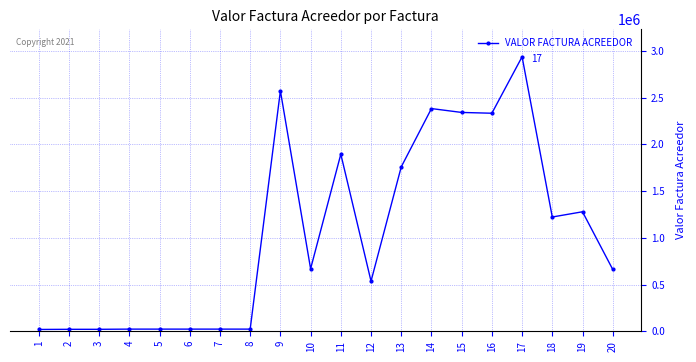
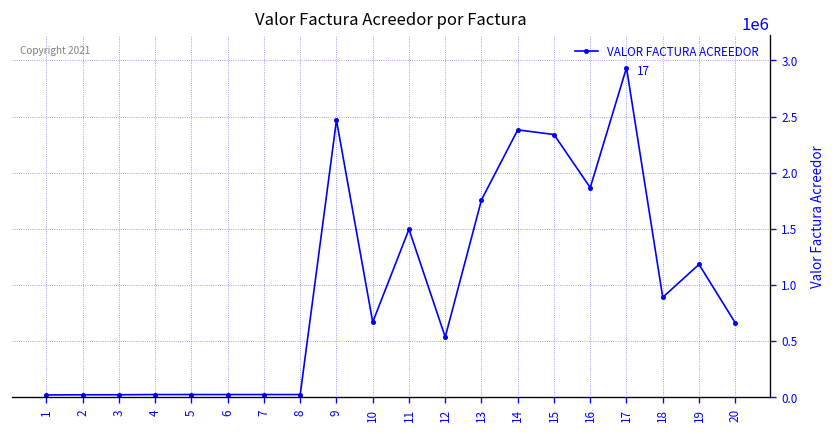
9: 2600000 -> 2500000
11: 1900000 -> 1500000
16: 2300000 -> 1900000
18: 1200000 -> 900000
19: 1300000 -> 1200000
